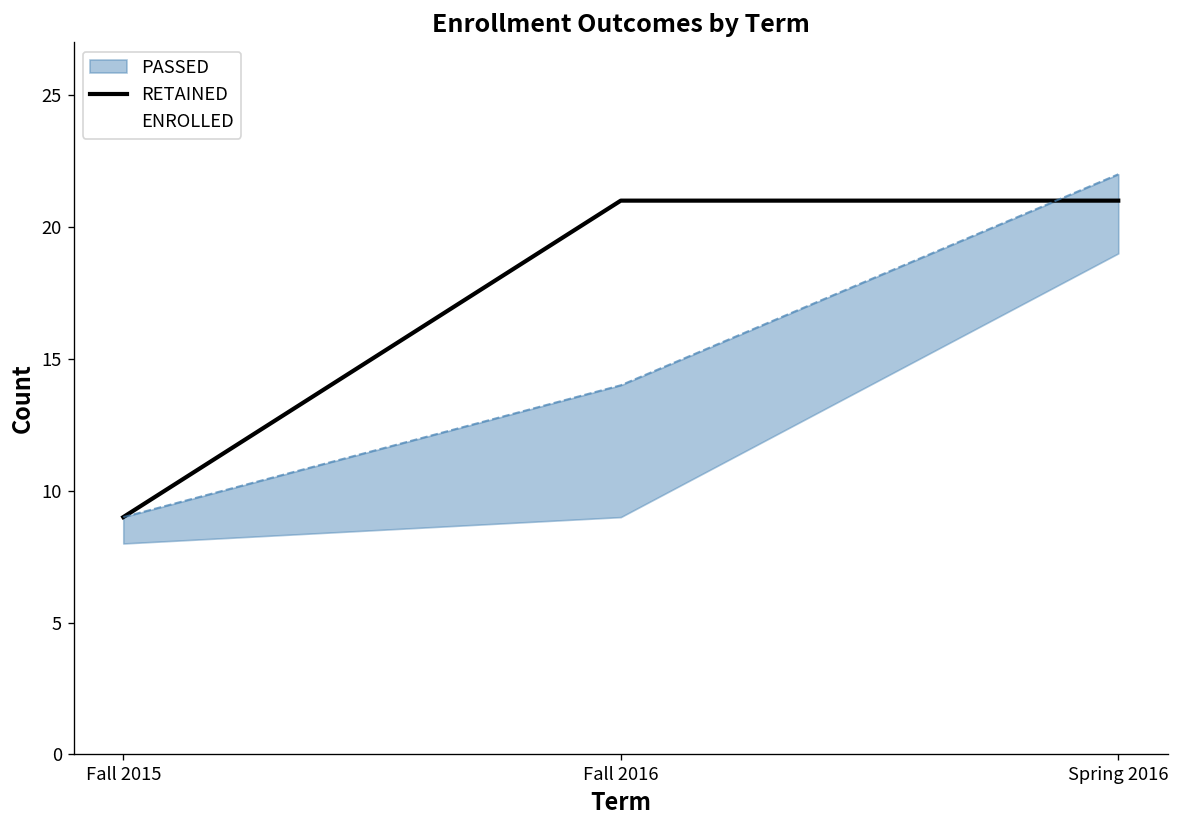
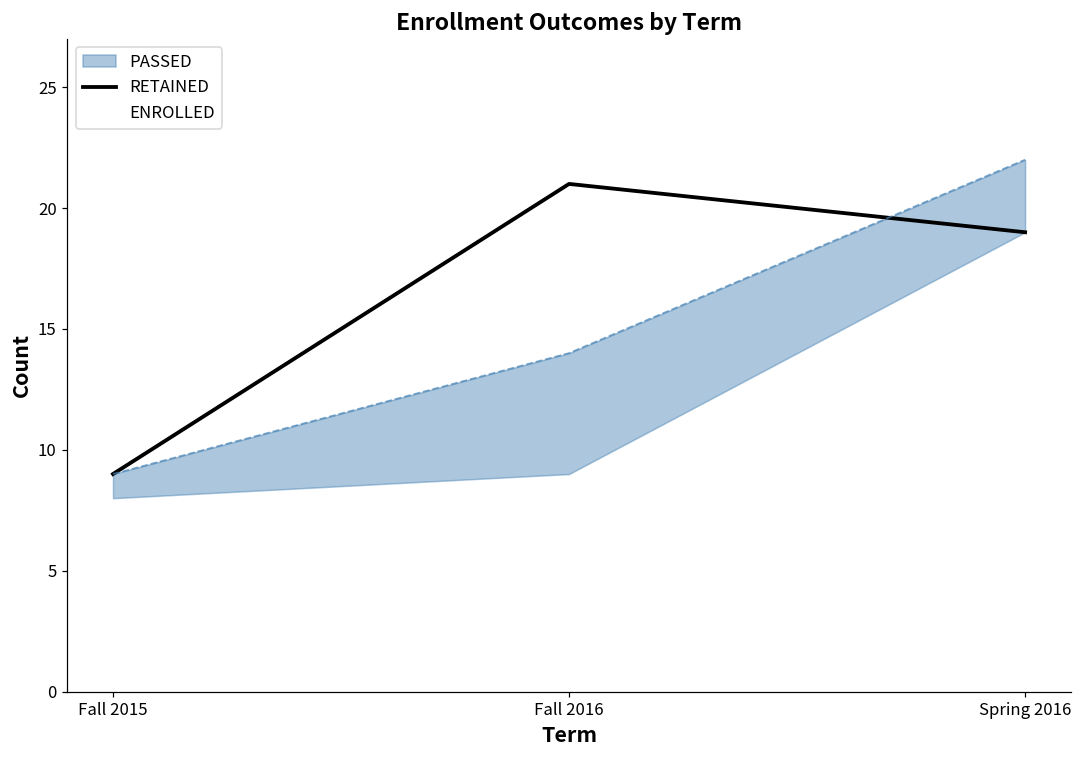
RETAINED, Spring 2016: 21 -> 19
